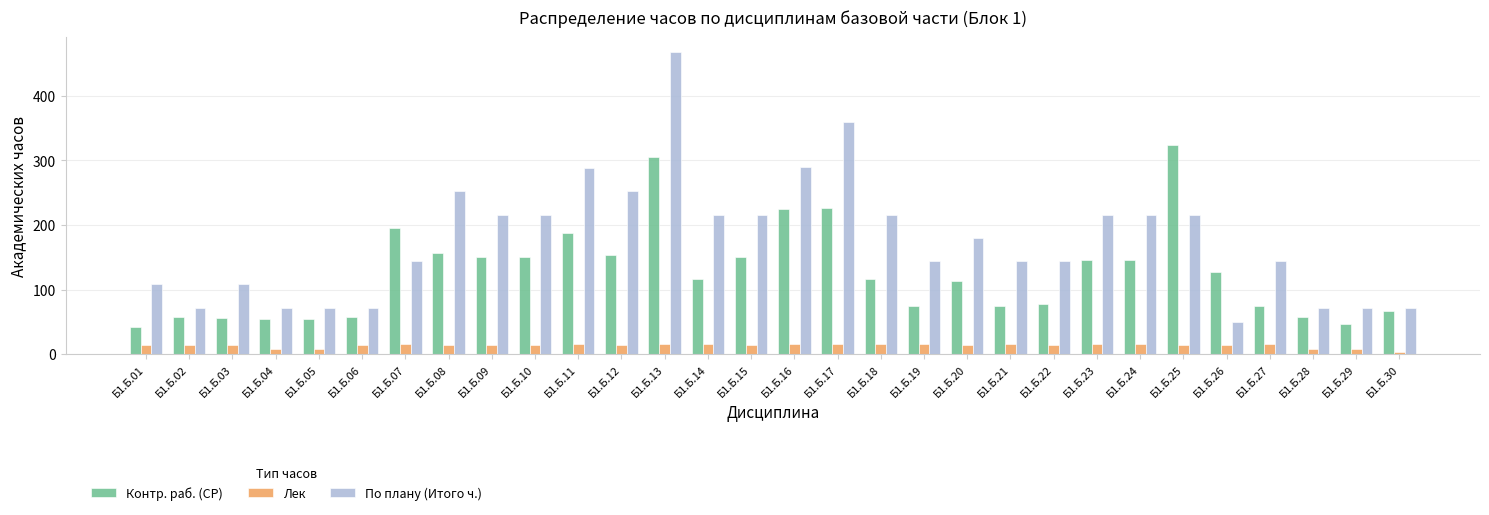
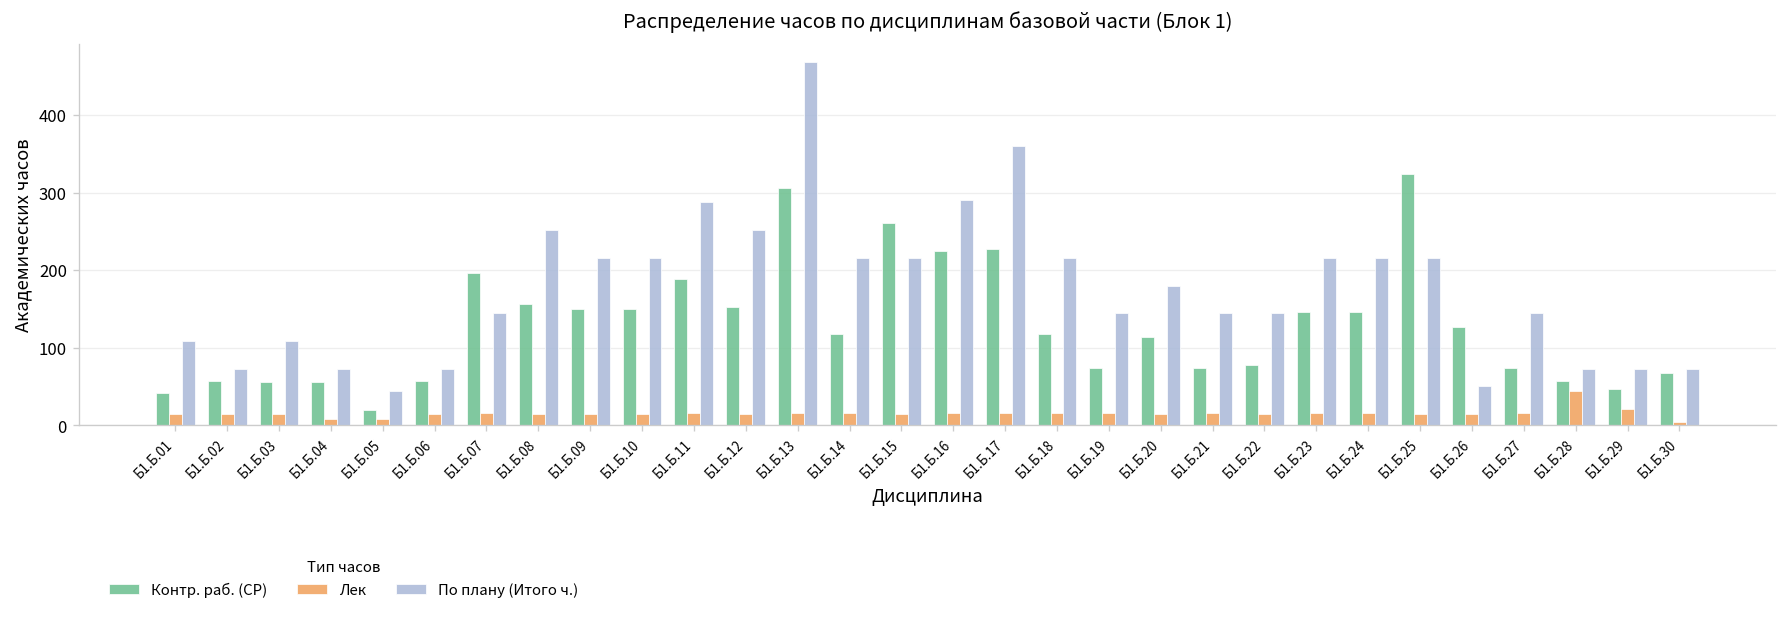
Контр. раб. (СР), Б1.Б.05: 60 -> 20
По плану (Итого ч.), Б1.Б.05: 70 -> 40
Контр. раб. (СР), Б1.Б.15: 150 -> 260
Лек, Б1.Б.28: 10 -> 40
Лек, Б1.Б.29: 10 -> 20
